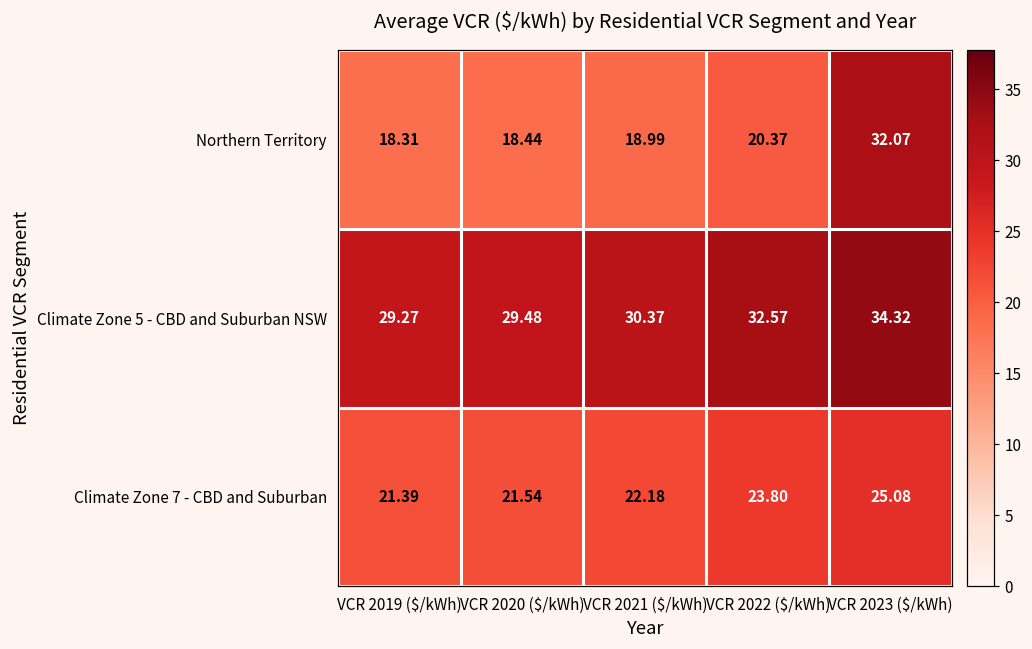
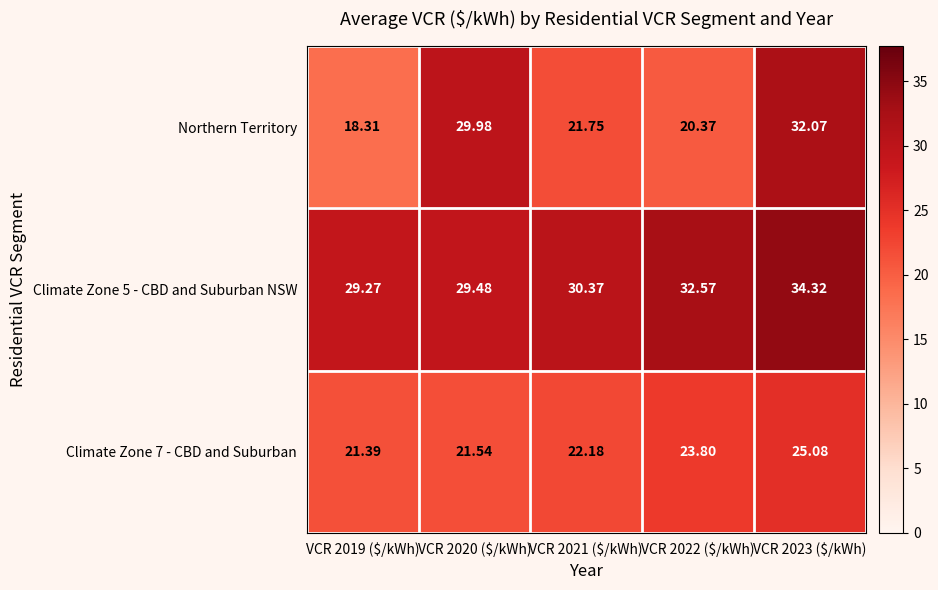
Northern Territory, VCR 2020 ($/kWh): 18.44 -> 29.98
Northern Territory, VCR 2021 ($/kWh): 18.99 -> 21.75
